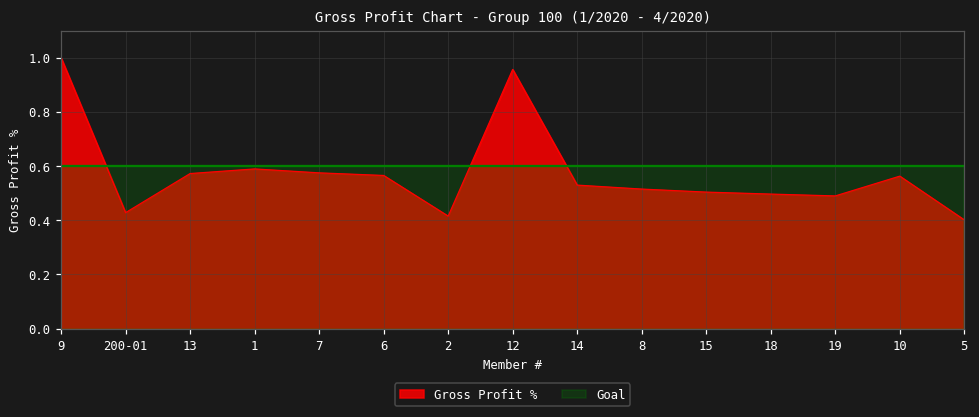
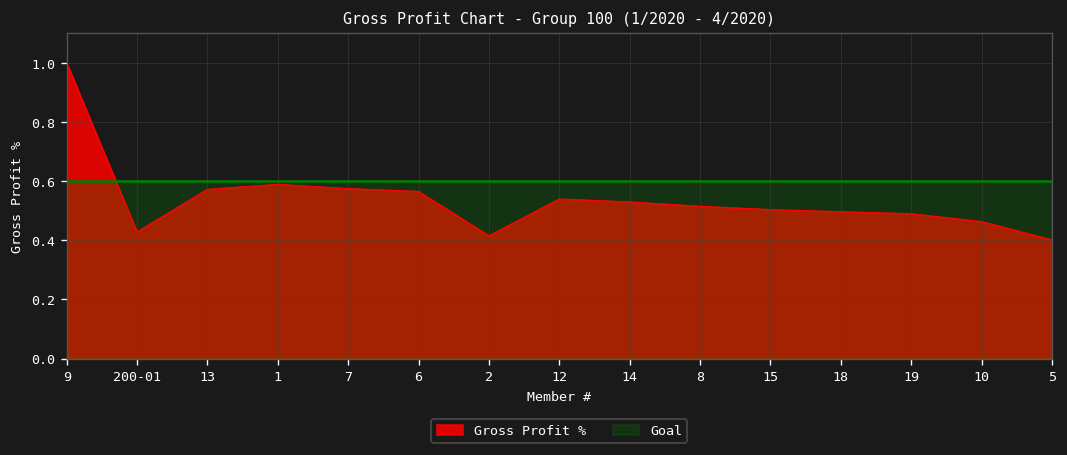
Gross Profit %, 12: 0.96 -> 0.54
Gross Profit %, 10: 0.56 -> 0.46
